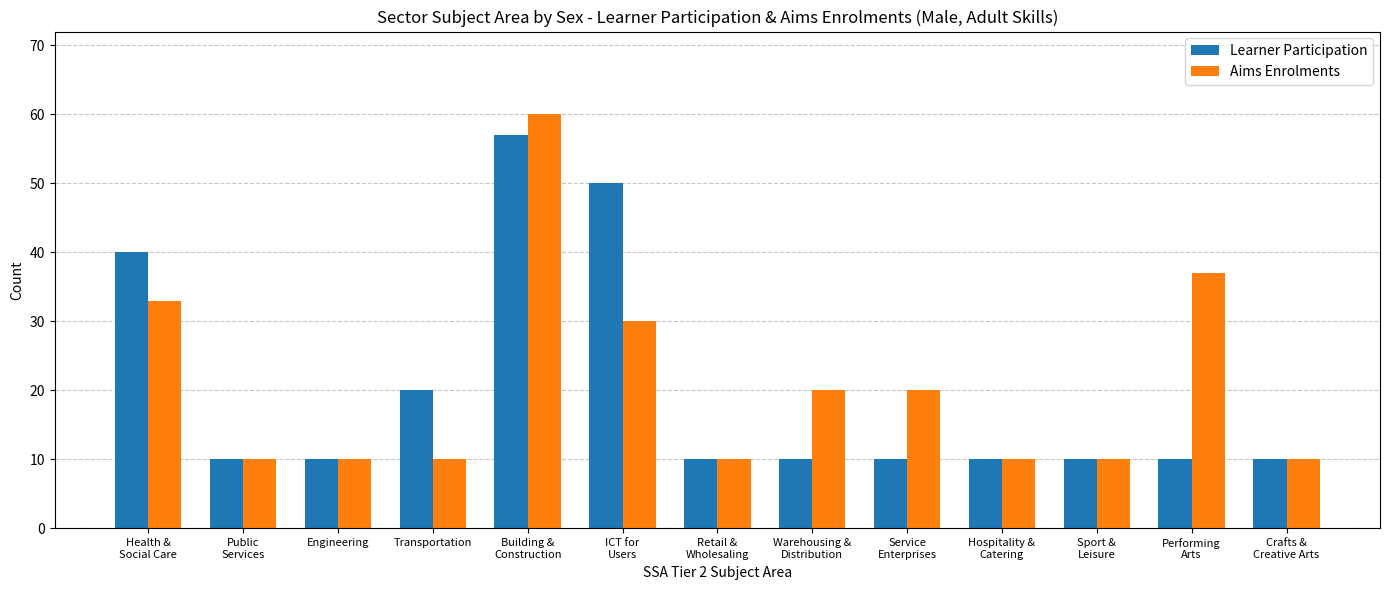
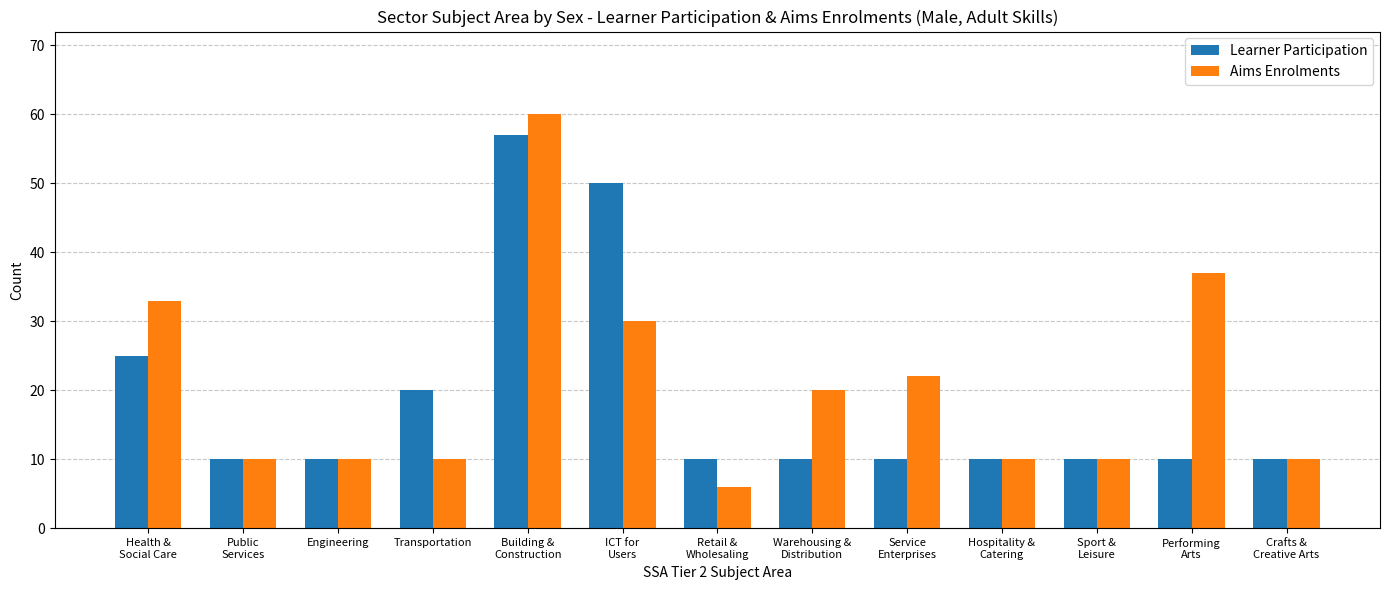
Learner Participation, Health & Social Care: 40 -> 25
Aims Enrolments, Retail & Wholesaling: 10 -> 6
Aims Enrolments, Service Enterprises: 20 -> 22
